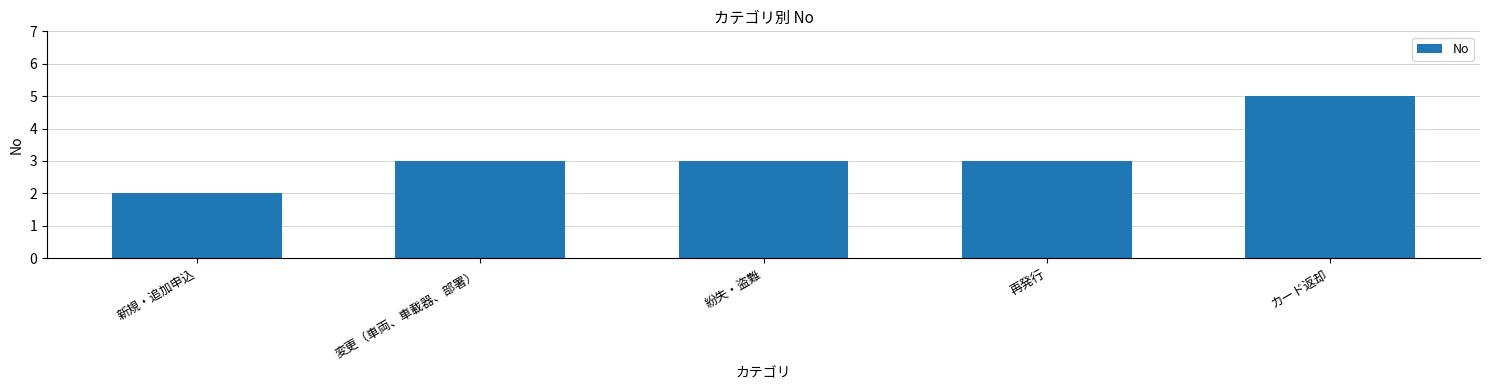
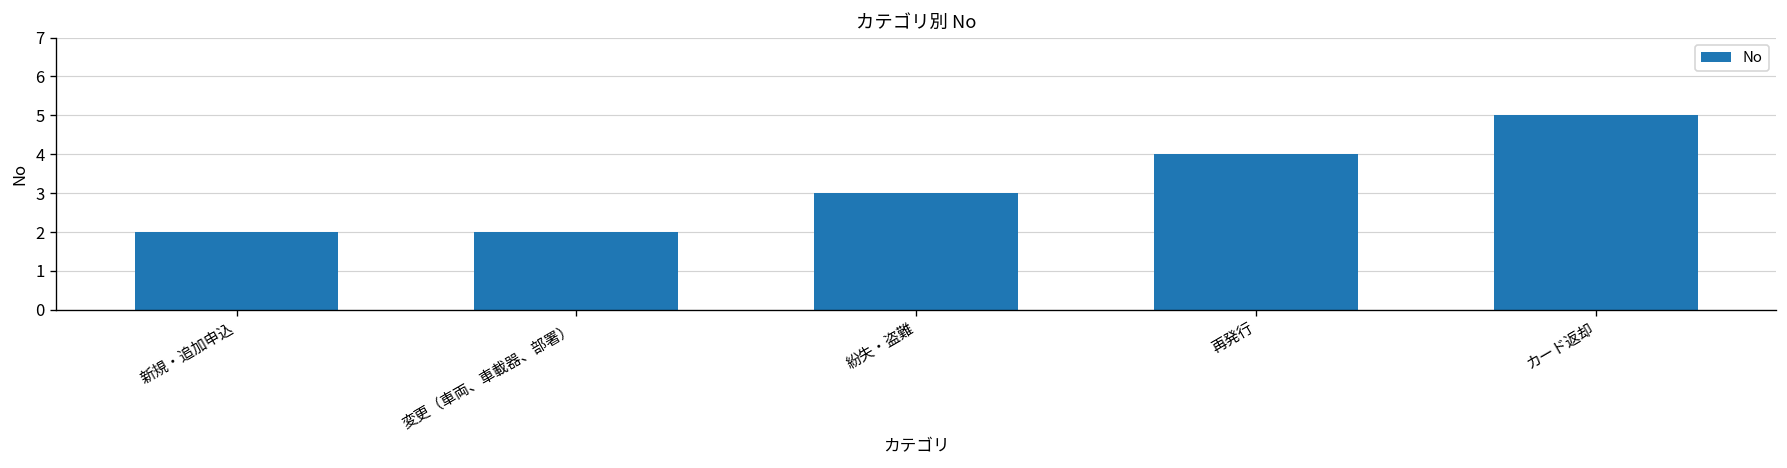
変更（車両、車載器、部署）: 3 -> 2
再発行: 3 -> 4
